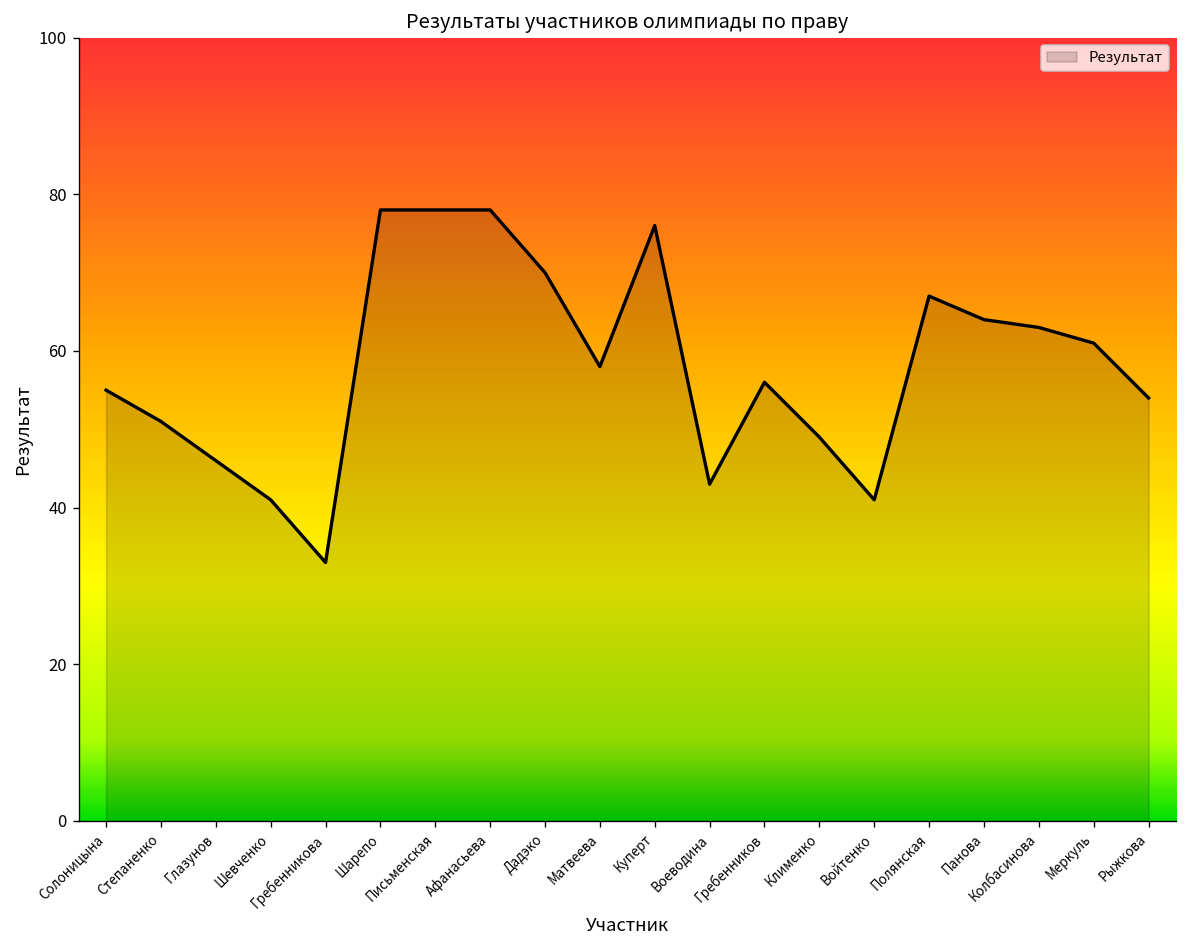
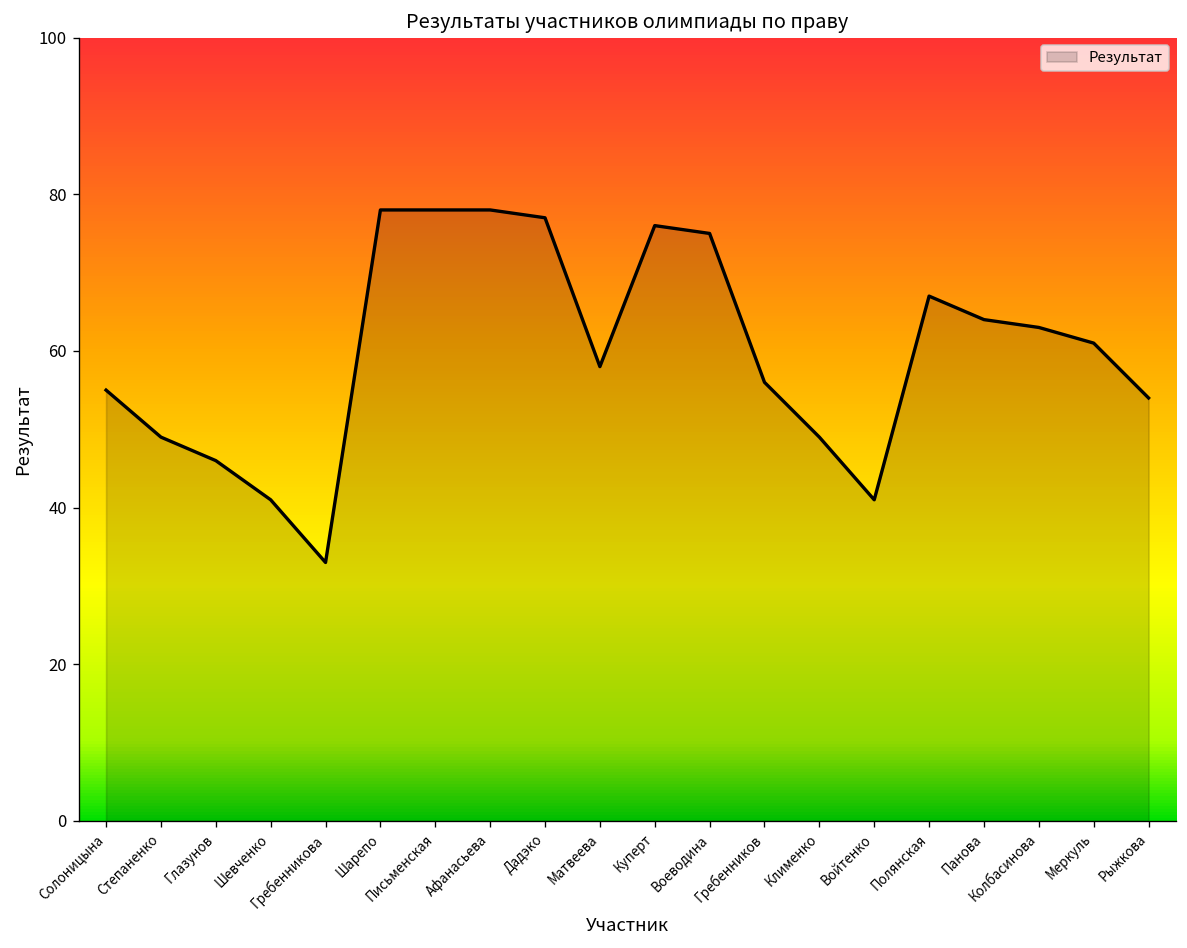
Степаненко: 51 -> 49
Дадэко: 70 -> 77
Воеводина: 43 -> 75
